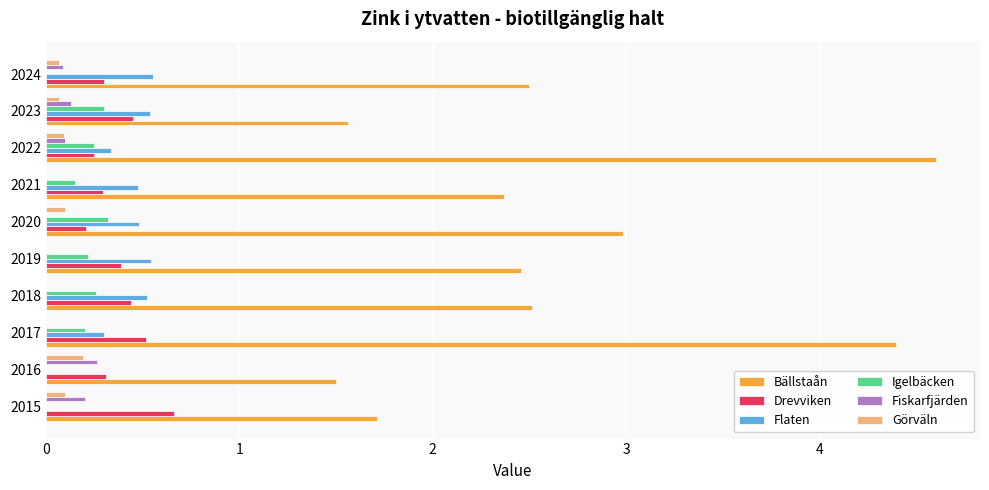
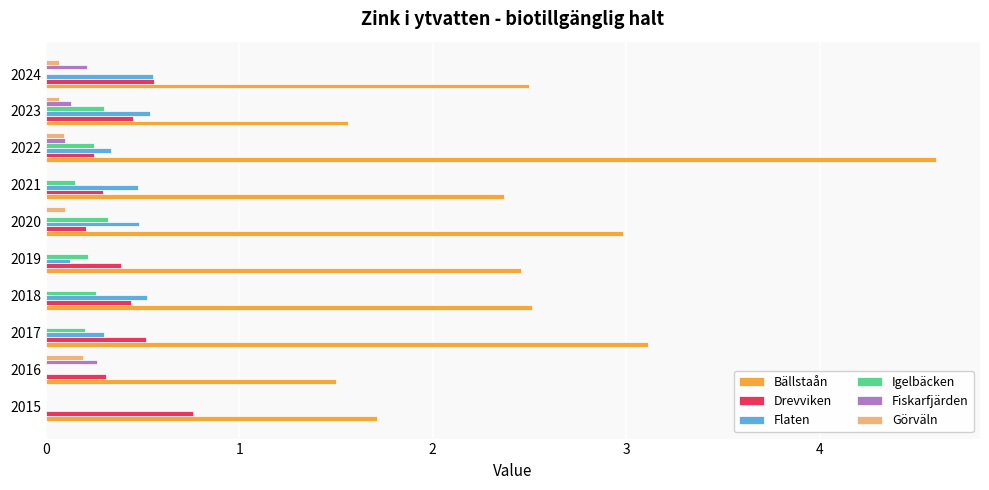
Fiskarfjärden, 2024: 0.09 -> 0.21
Drevviken, 2024: 0.30 -> 0.56
Flaten, 2019: 0.54 -> 0.12
Bällstaån, 2017: 4.40 -> 3.11
Görväln, 2015: 0.1 -> 0.0
Fiskarfjärden, 2015: 0.2 -> 0.0
Drevviken, 2015: 0.66 -> 0.76
